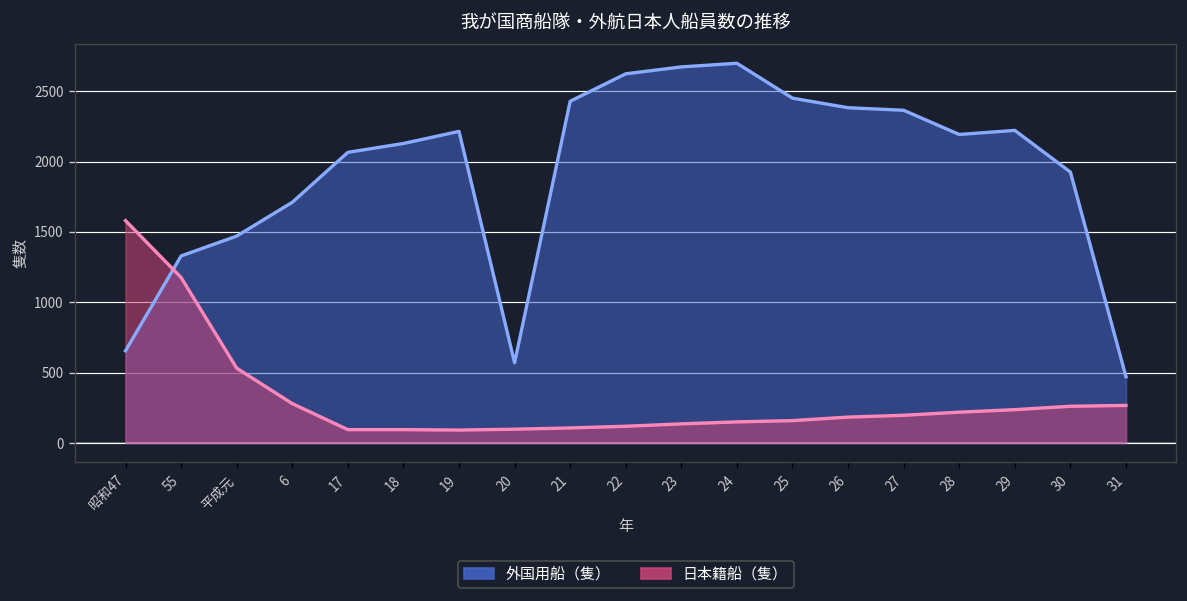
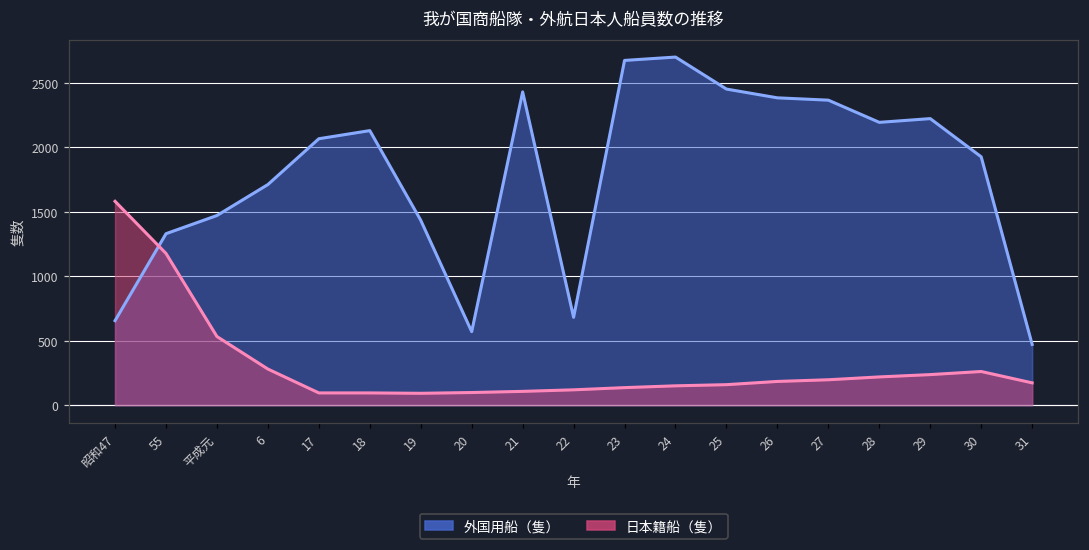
外国用船（隻）, 19: 2210 -> 1430
外国用船（隻）, 22: 2620 -> 680
日本籍船（隻）, 31: 270 -> 170
